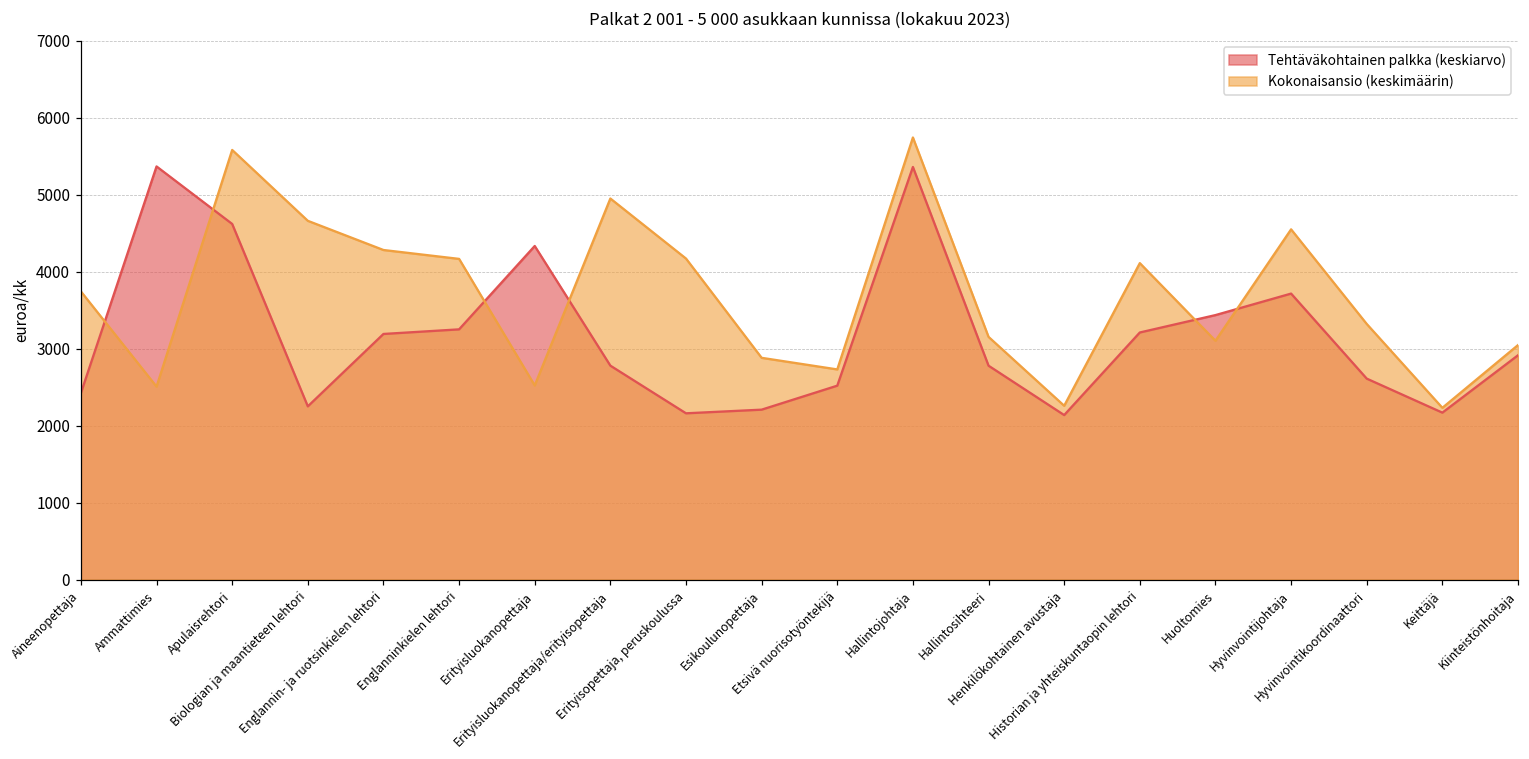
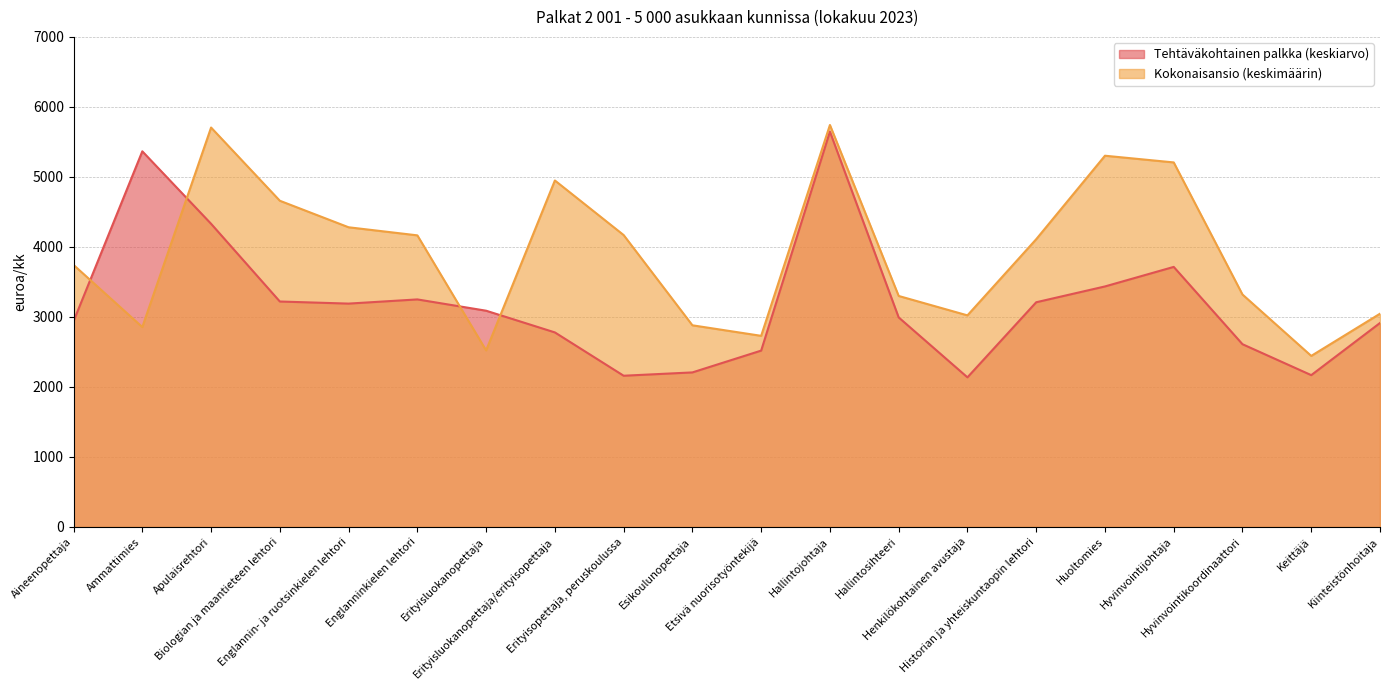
Tehtäväkohtainen palkka (keskiarvo), Aineenopettaja: 2400 -> 2900
Kokonaisansio (keskimäärin), Ammattimies: 2500 -> 2900
Tehtäväkohtainen palkka (keskiarvo), Apulaisrehtori: 4600 -> 4300
Kokonaisansio (keskimäärin), Apulaisrehtori: 5600 -> 5700
Tehtäväkohtainen palkka (keskiarvo), Biologian ja maantieteen lehtori: 2300 -> 3200
Tehtäväkohtainen palkka (keskiarvo), Erityisluokanopettaja: 4300 -> 3100
Tehtäväkohtainen palkka (keskiarvo), Hallintojohtaja: 5400 -> 5600
Tehtäväkohtainen palkka (keskiarvo), Hallintosihteeri: 2800 -> 3000
Kokonaisansio (keskimäärin), Hallintosihteeri: 3200 -> 3300
Kokonaisansio (keskimäärin), Henkilökohtainen avustaja: 2300 -> 3000
Kokonaisansio (keskimäärin), Huoltomies: 3100 -> 5300
Kokonaisansio (keskimäärin), Hyvinvointijohtaja: 4500 -> 5200
Kokonaisansio (keskimäärin), Keittäjä: 2200 -> 2400
